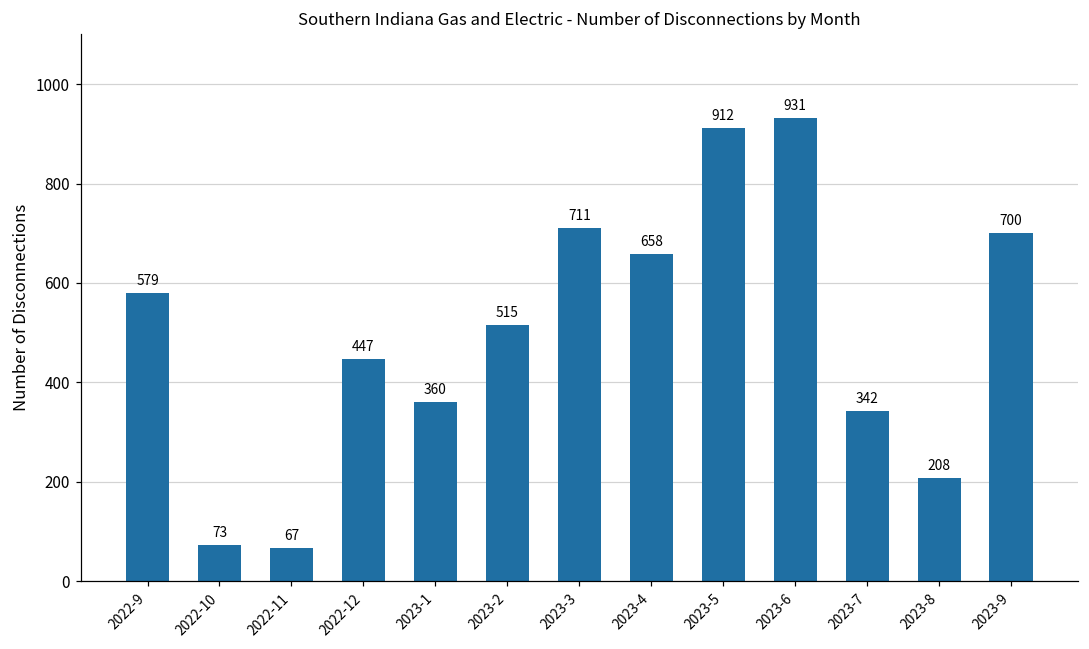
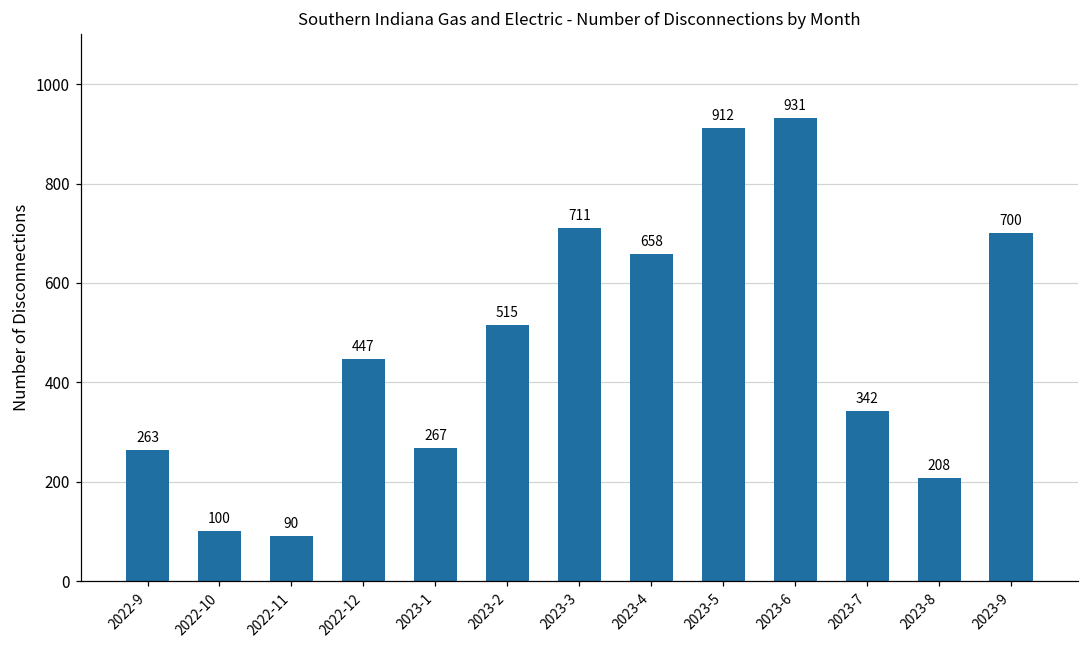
2022-9: 579 -> 263
2022-10: 73 -> 100
2022-11: 67 -> 90
2023-1: 360 -> 267
